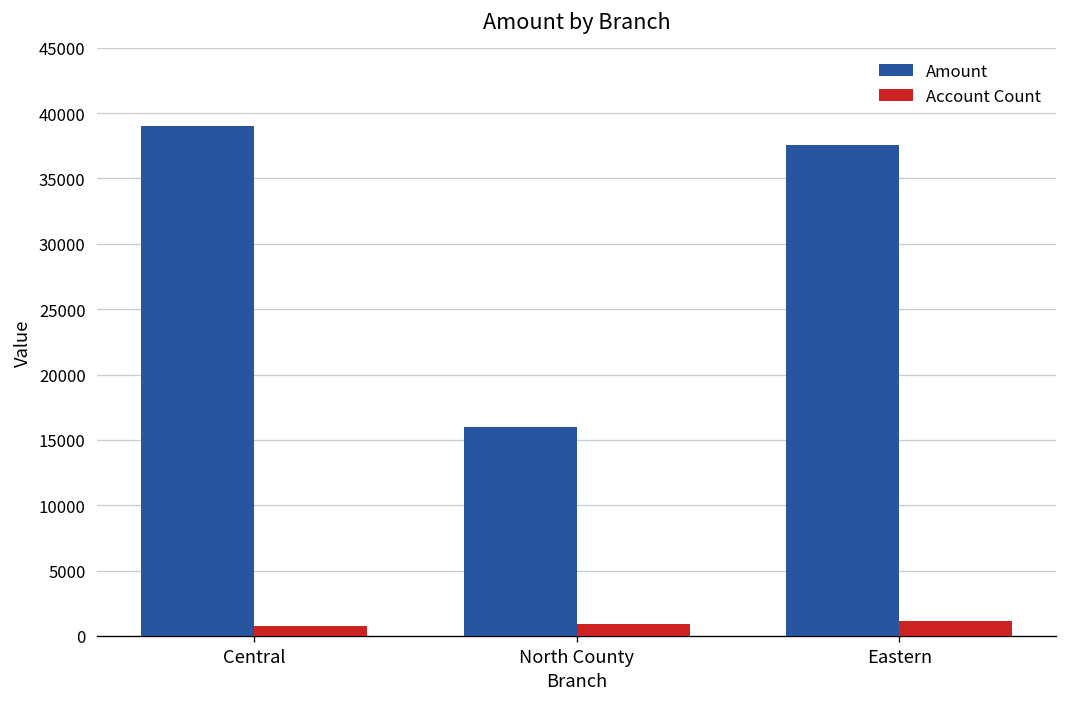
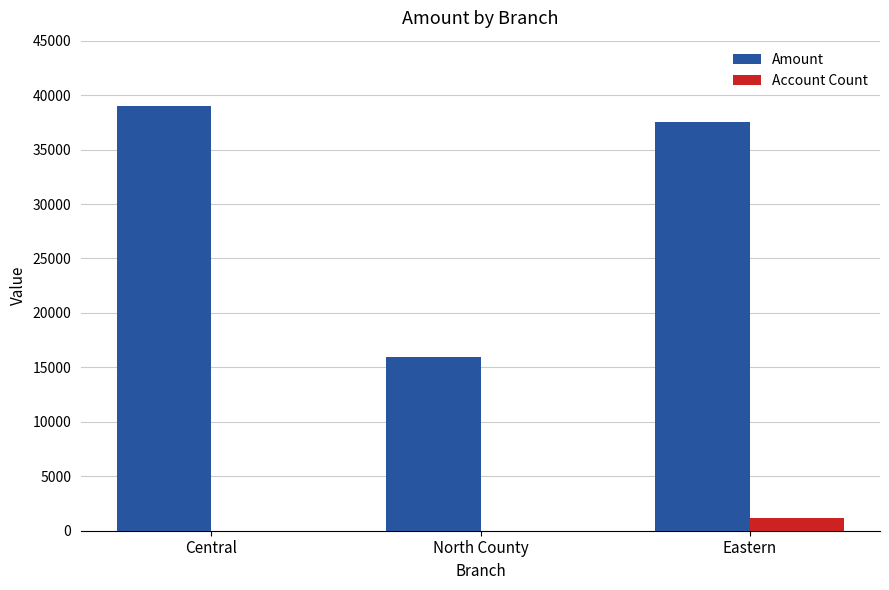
Account Count, Central: 800 -> 0
Account Count, North County: 900 -> 0
